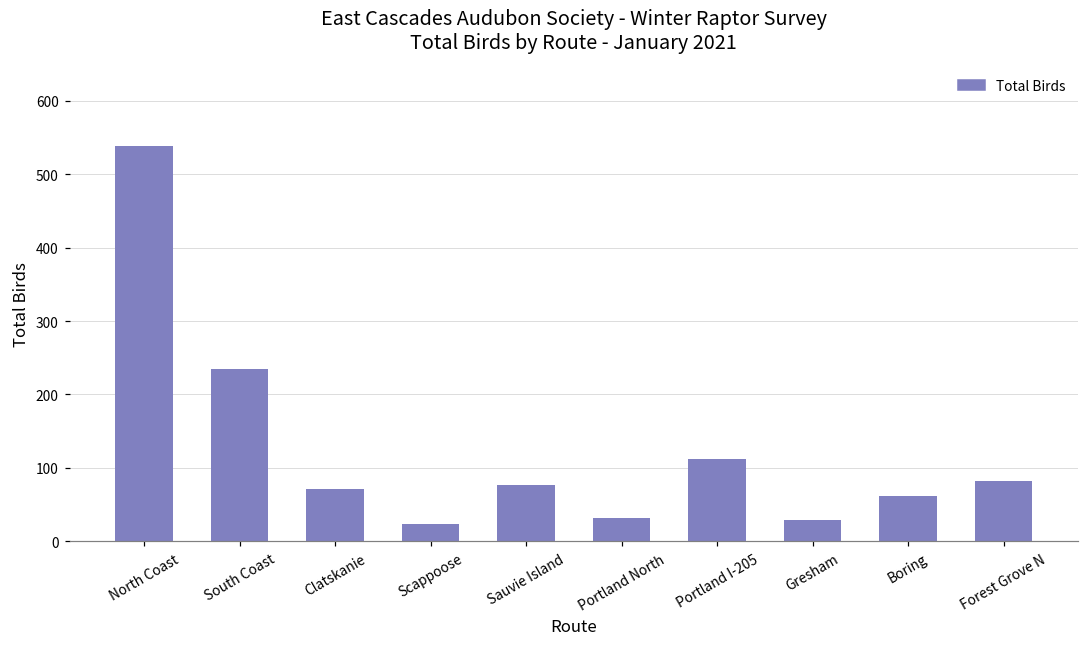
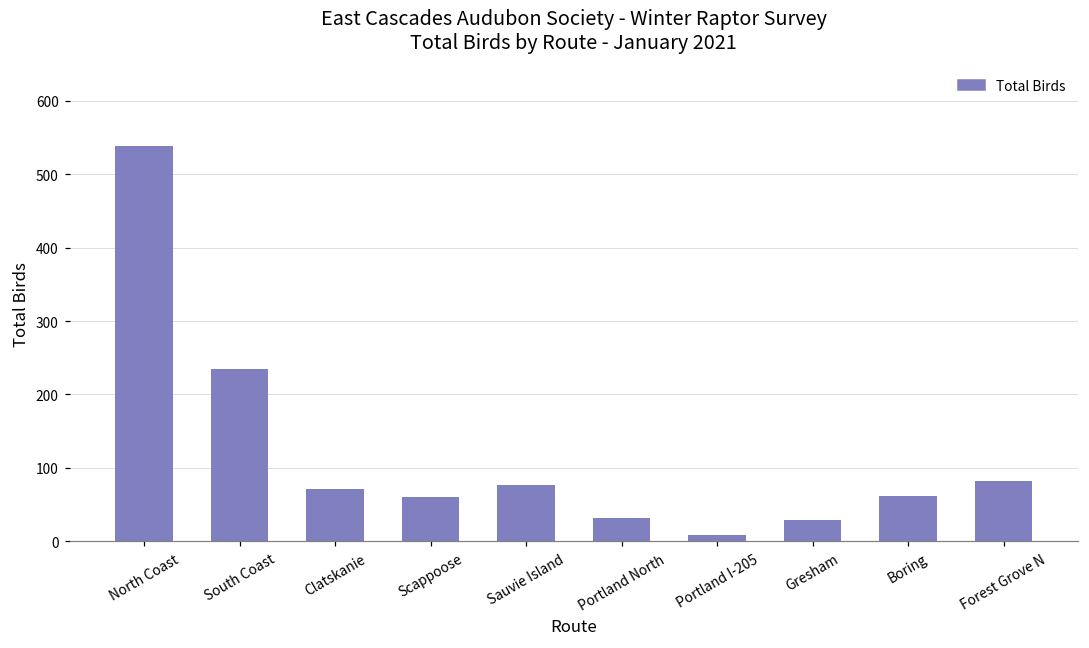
Scappoose: 20 -> 60
Portland I-205: 110 -> 10
